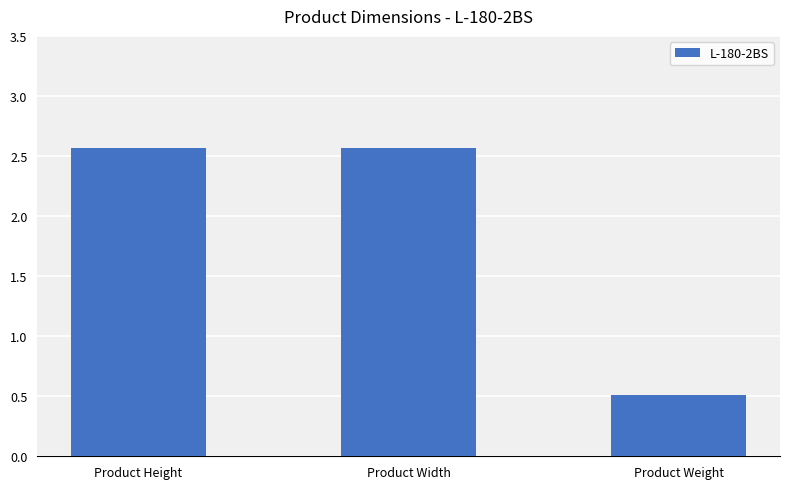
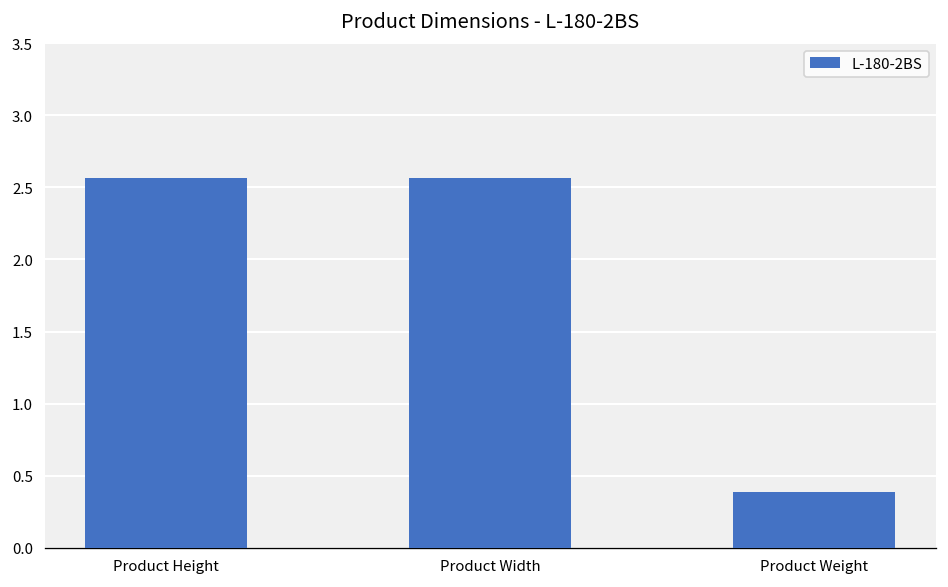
Product Weight: 0.51 -> 0.39
